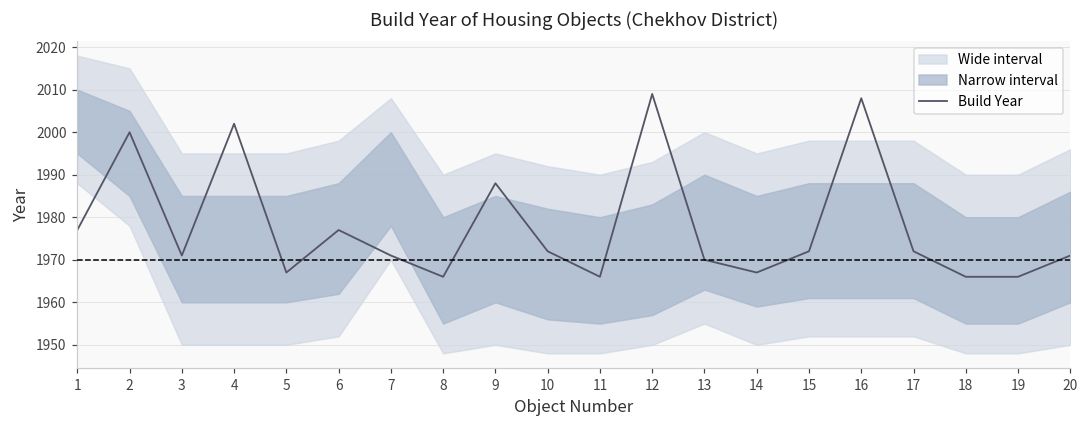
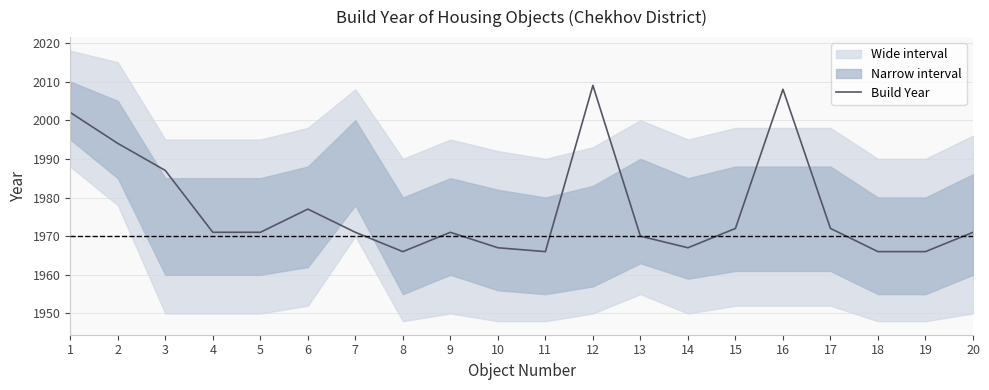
Build Year, 1: 1977 -> 2002
Build Year, 2: 2000 -> 1994
Build Year, 3: 1971 -> 1987
Build Year, 4: 2002 -> 1971
Build Year, 5: 1967 -> 1971
Build Year, 9: 1988 -> 1971
Build Year, 10: 1972 -> 1967
